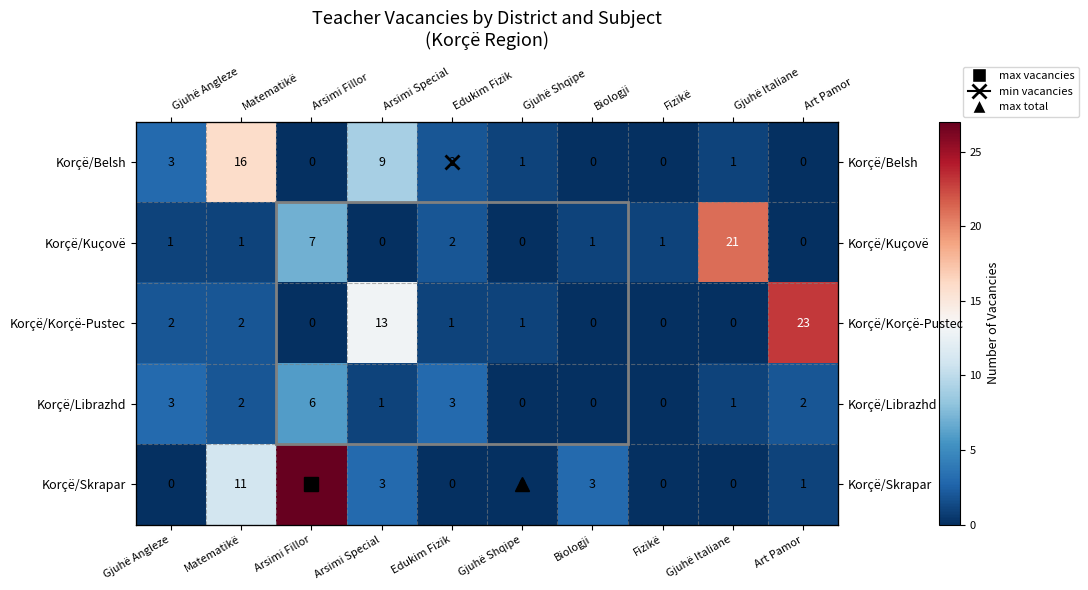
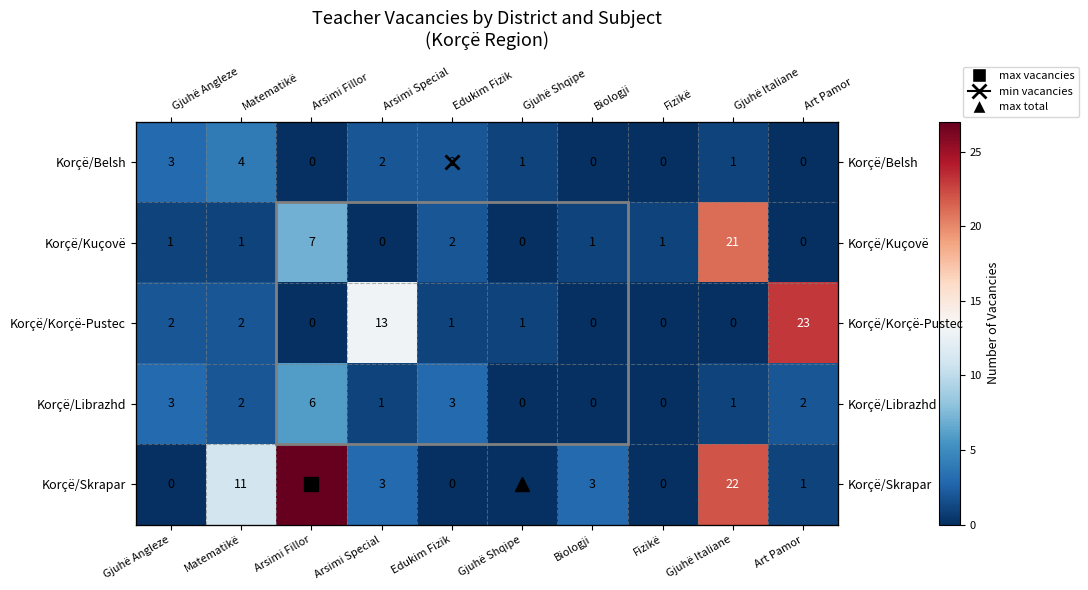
Korçë/Belsh, Matematikë: 16 -> 4
Korçë/Belsh, Arsimi Special: 9 -> 2
Korçë/Skrapar, Gjuhë Italiane: 0 -> 22
